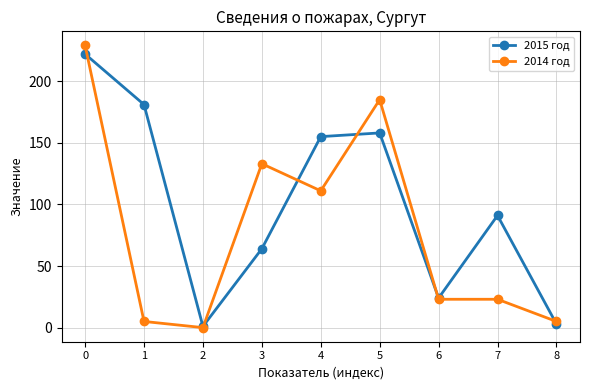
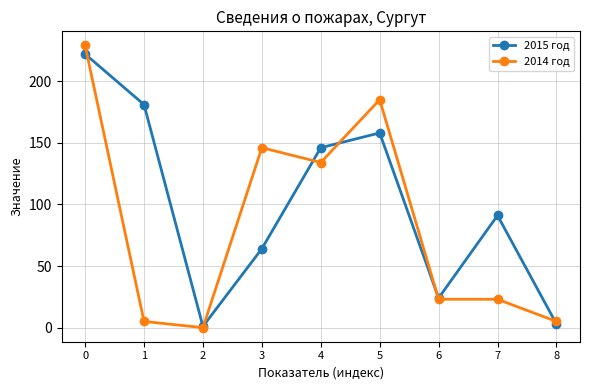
2014 год, 3: 133 -> 146
2015 год, 4: 155 -> 146
2014 год, 4: 111 -> 134
